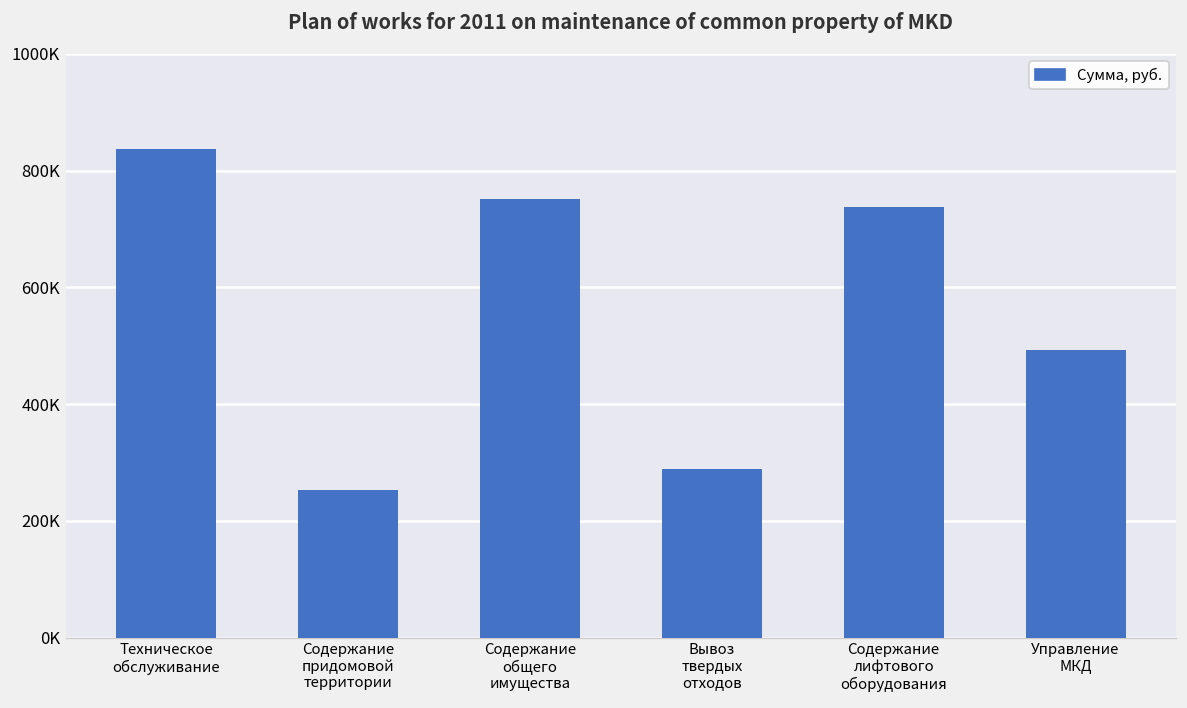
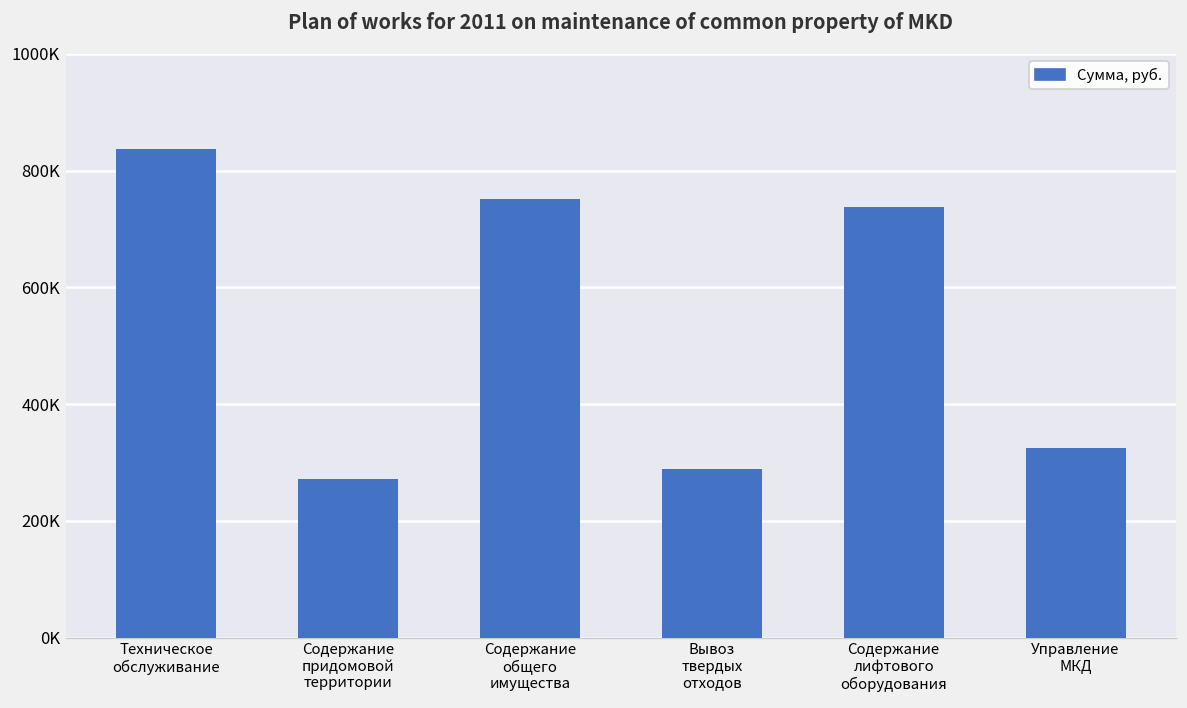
Содержание придомовой территории: 250000 -> 270000
Управление МКД: 490000 -> 330000
